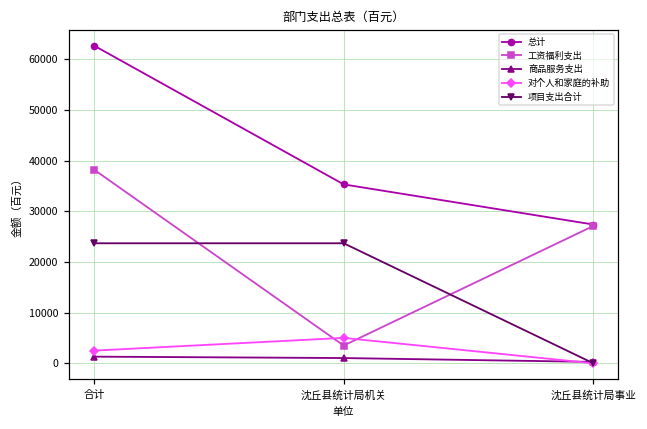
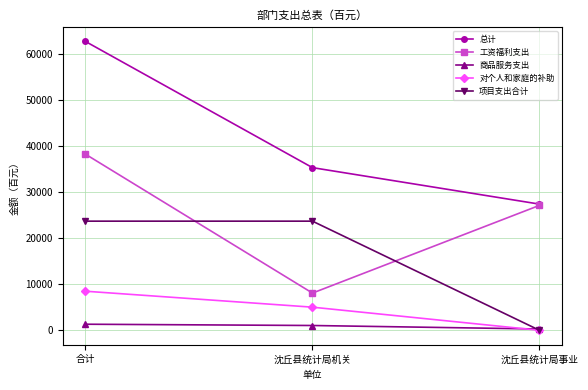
对个人和家庭的补助, 合计: 3000 -> 8000
工资福利支出, 沈丘县统计局机关: 4000 -> 8000
